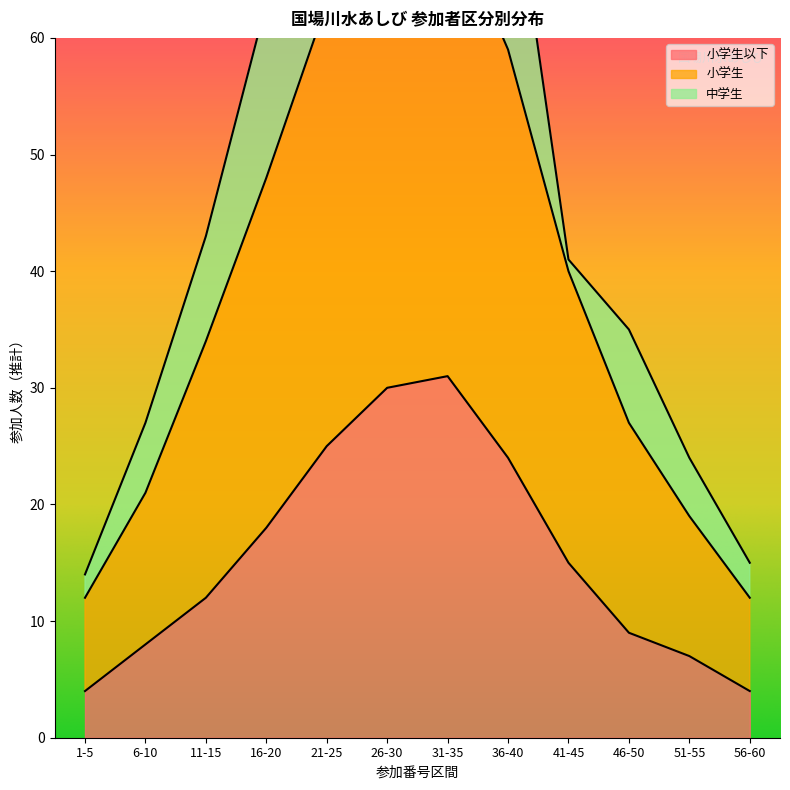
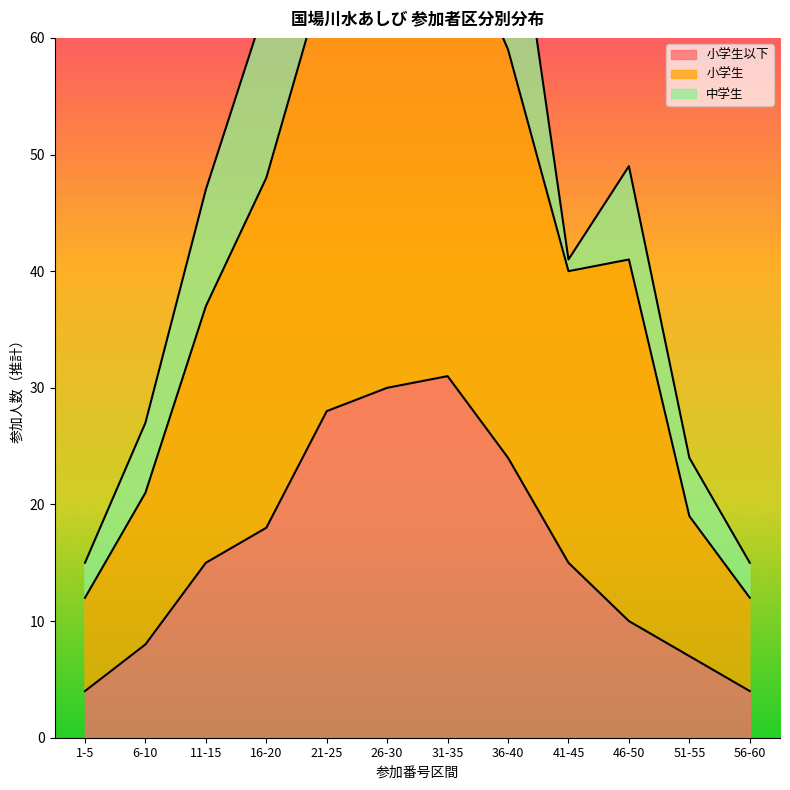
中学生, 1-5: 2 -> 3
小学生以下, 11-15: 12 -> 15
中学生, 11-15: 9 -> 10
小学生以下, 21-25: 25 -> 28
小学生以下, 46-50: 9 -> 10
小学生, 46-50: 18 -> 31
